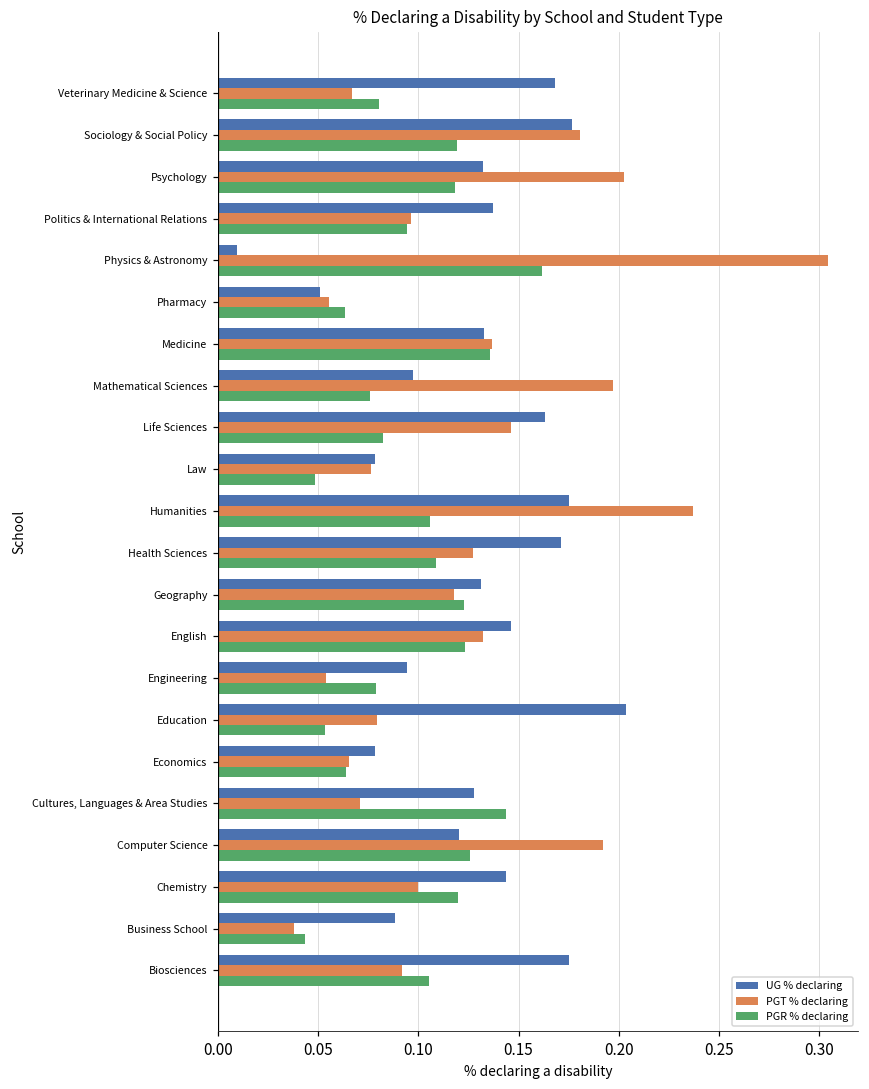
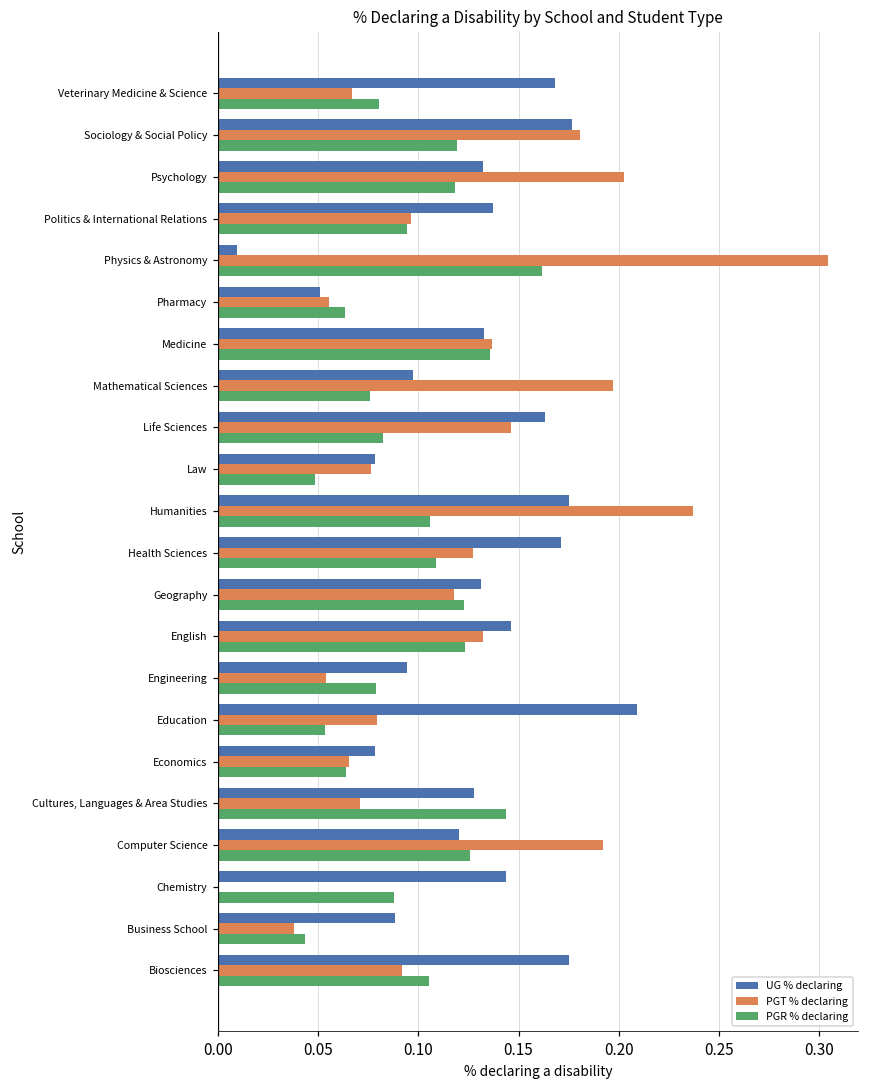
UG % declaring, Education: 0.204 -> 0.209
PGT % declaring, Chemistry: 0.1 -> 0.0
PGR % declaring, Chemistry: 0.120 -> 0.088
